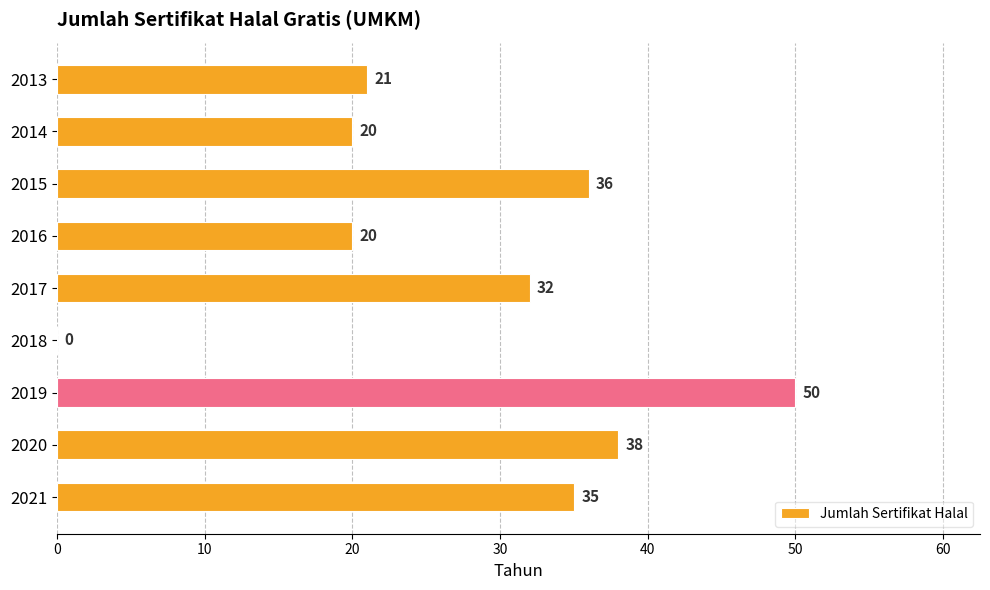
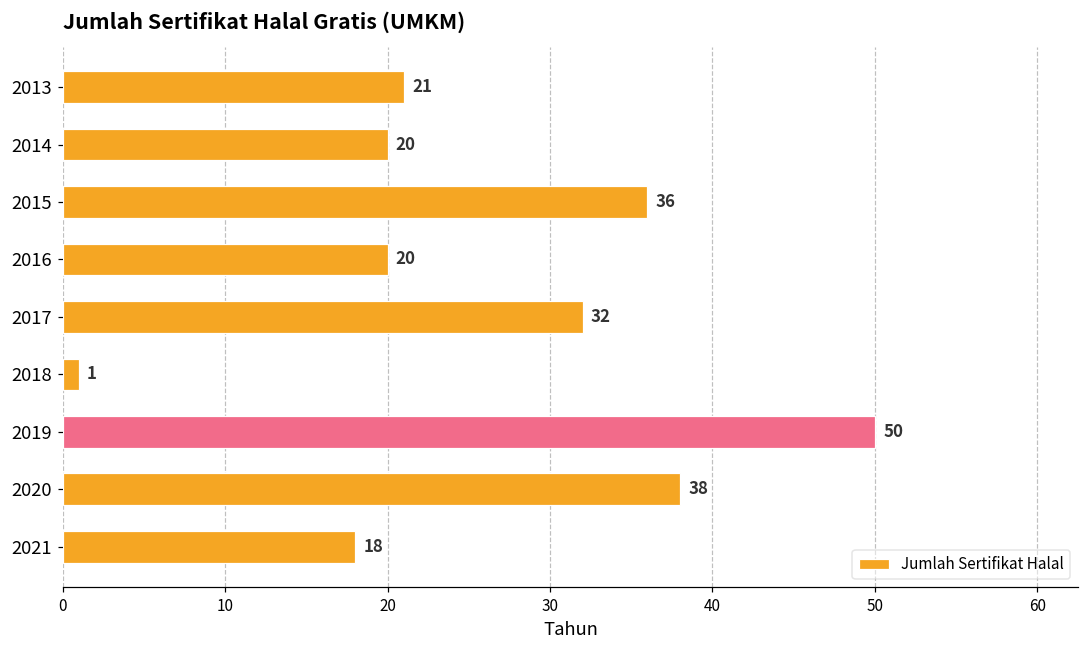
2018: 0 -> 1
2021: 35 -> 18
